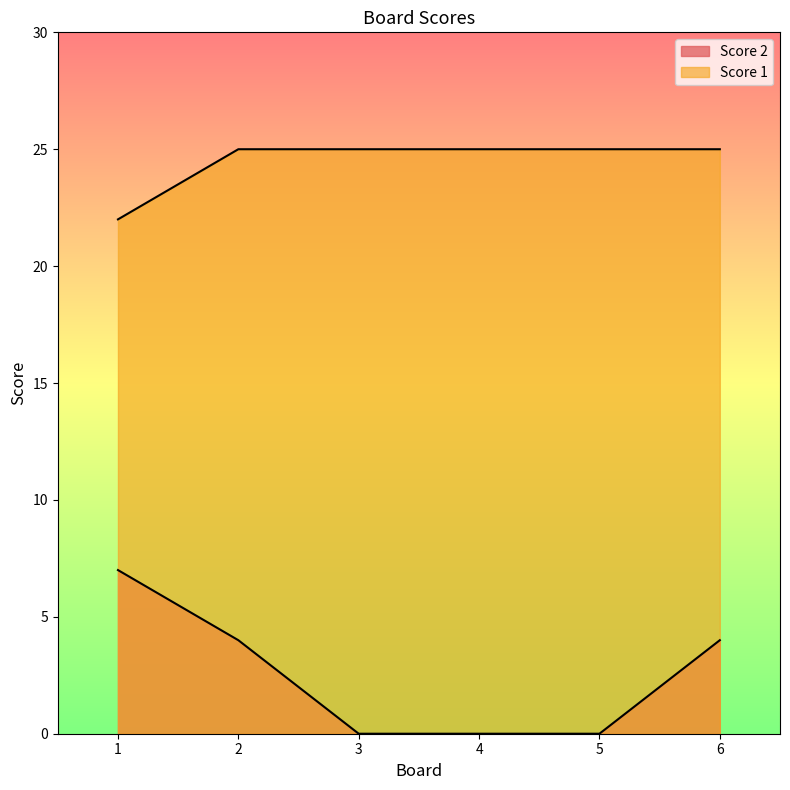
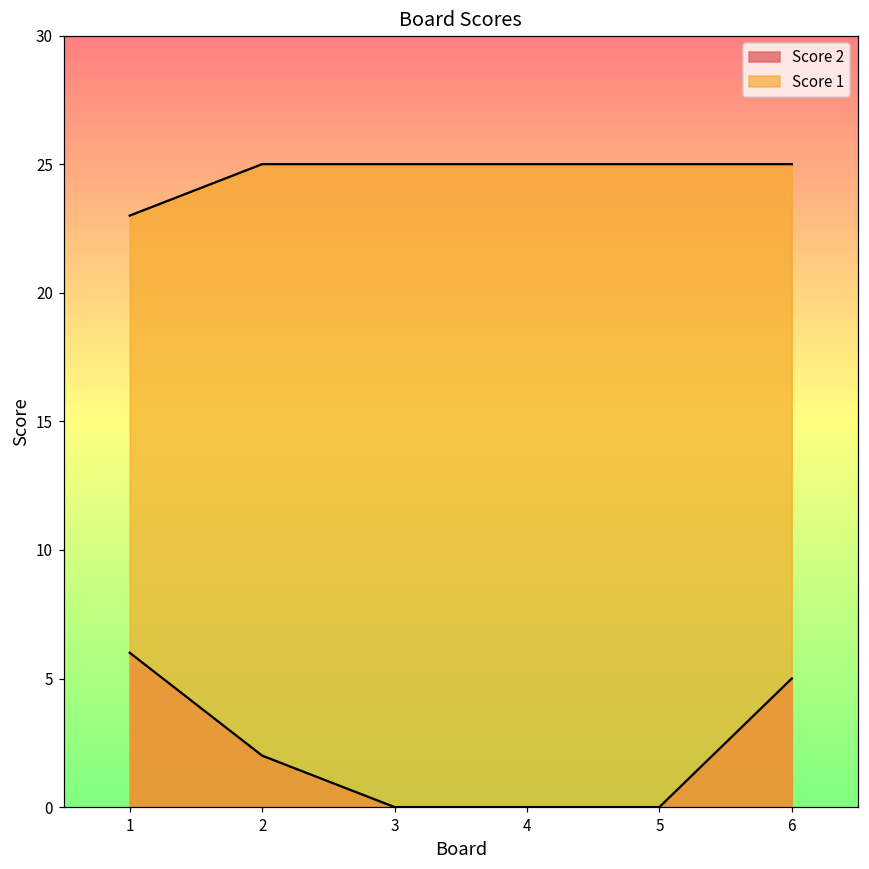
Score 2, 1: 7 -> 6
Score 1, 1: 22 -> 23
Score 2, 2: 4 -> 2
Score 2, 6: 4 -> 5
